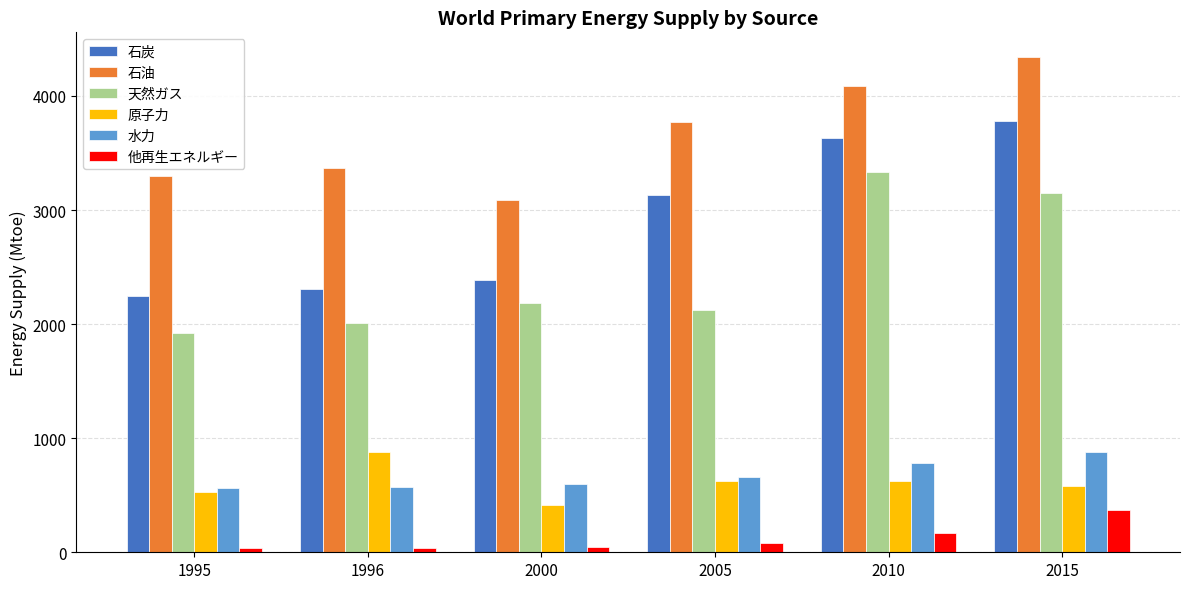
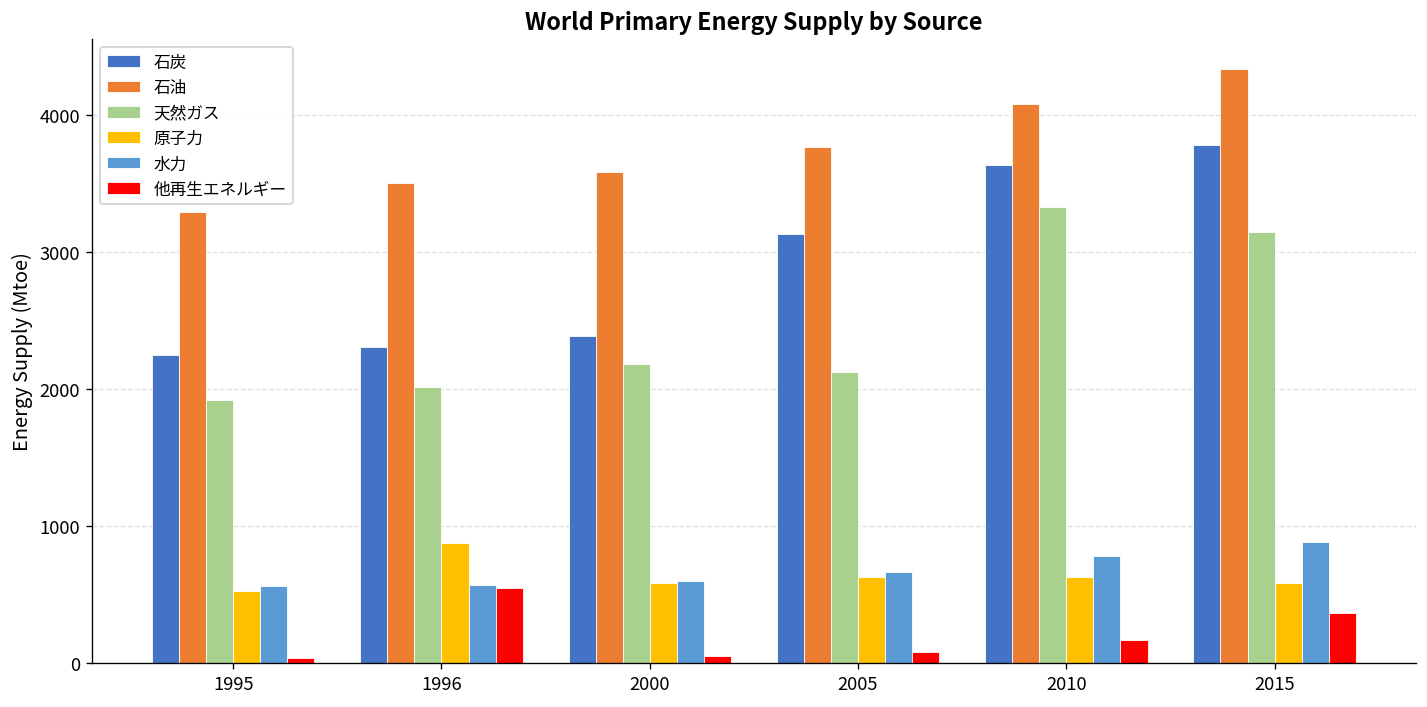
石油, 1996: 3370 -> 3500
他再生エネルギー, 1996: 40 -> 550
石油, 2000: 3090 -> 3590
原子力, 2000: 420 -> 580
